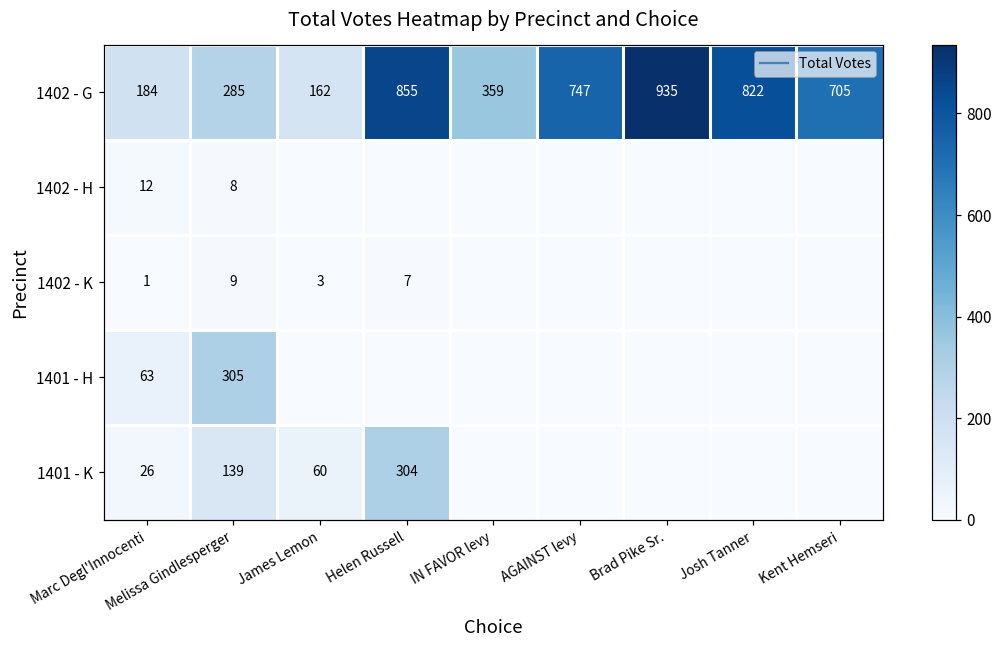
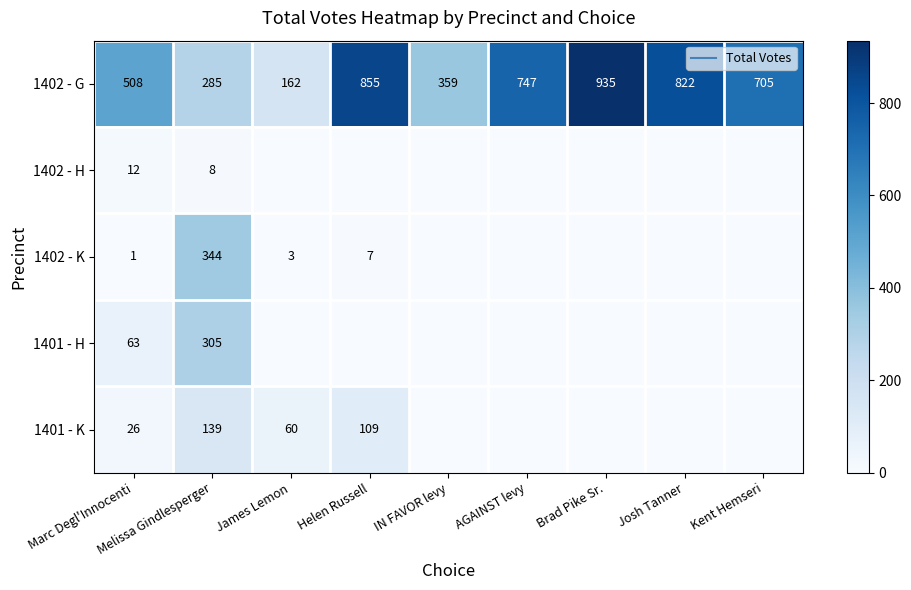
1402 - G, Marc Degl'Innocenti: 184 -> 508
1402 - K, Melissa Gindlesperger: 9 -> 344
1401 - K, Helen Russell: 304 -> 109
